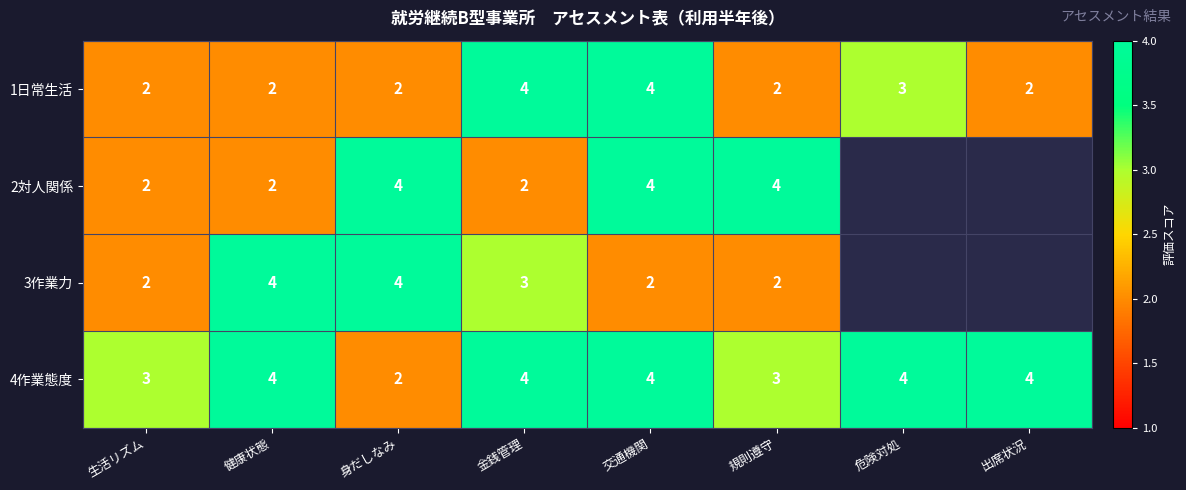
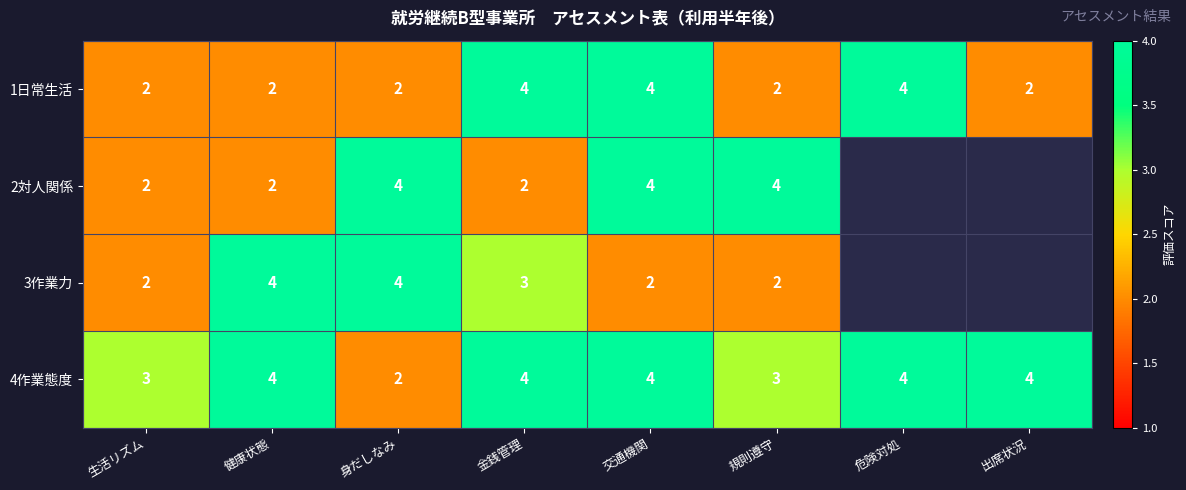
1日常生活, 危険対処: 3 -> 4
